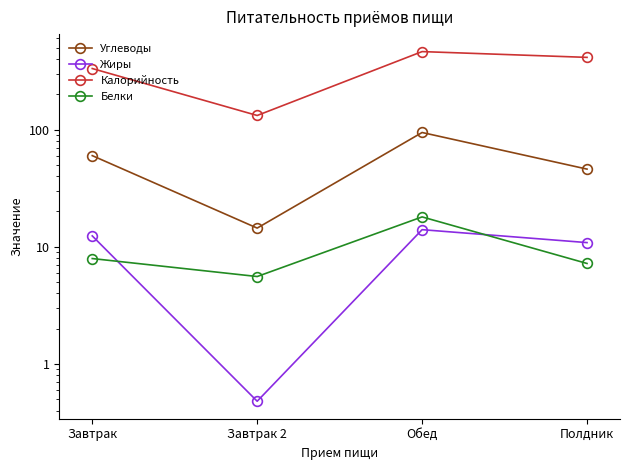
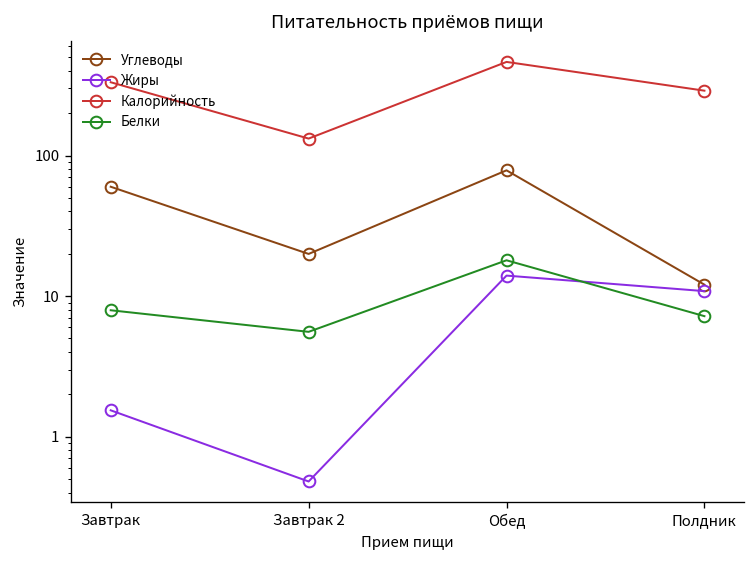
Жиры, Завтрак: 12 -> 1.5
Углеводы, Завтрак 2: 14 -> 20
Углеводы, Обед: 90 -> 80
Углеводы, Полдник: 46 -> 12
Калорийность, Полдник: 410 -> 290
